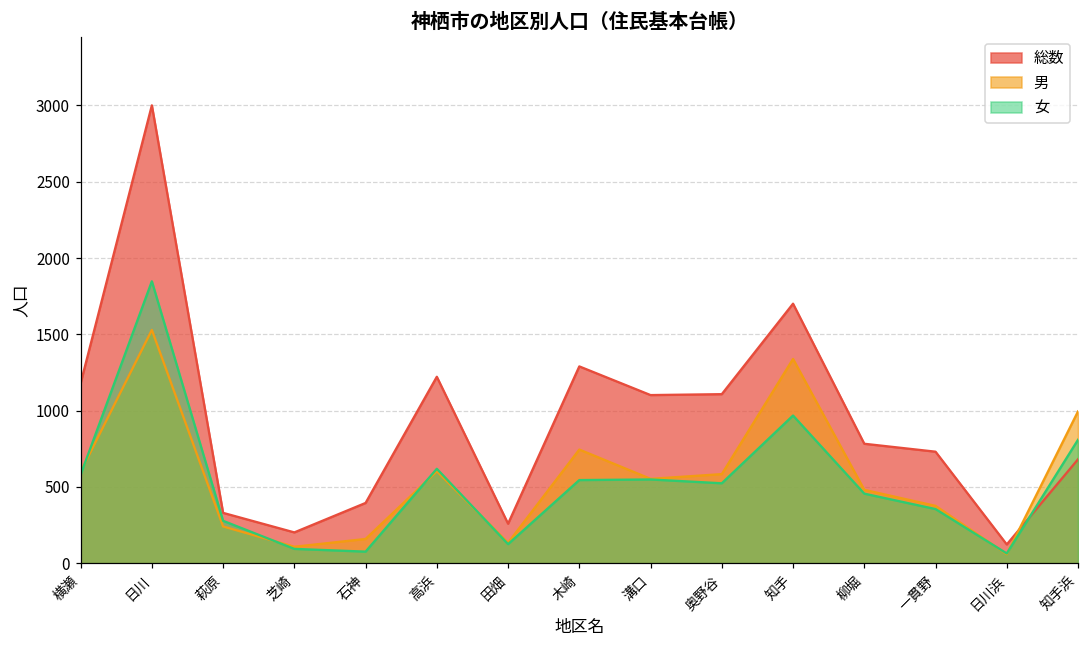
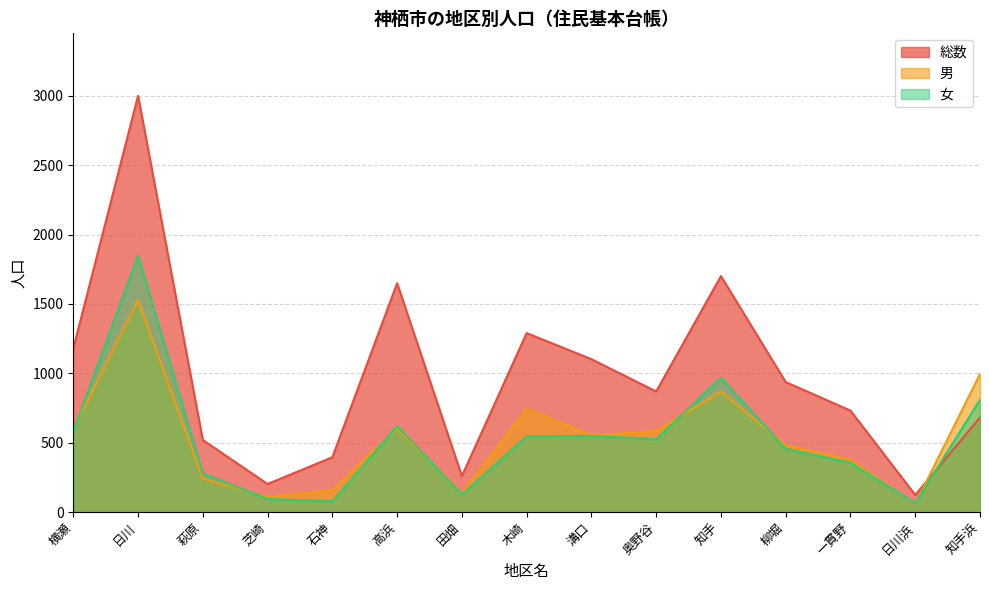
総数, 萩原: 330 -> 520
総数, 高浜: 1220 -> 1650
総数, 奥野谷: 1110 -> 870
男, 知手: 1340 -> 870
総数, 柳堀: 780 -> 940
